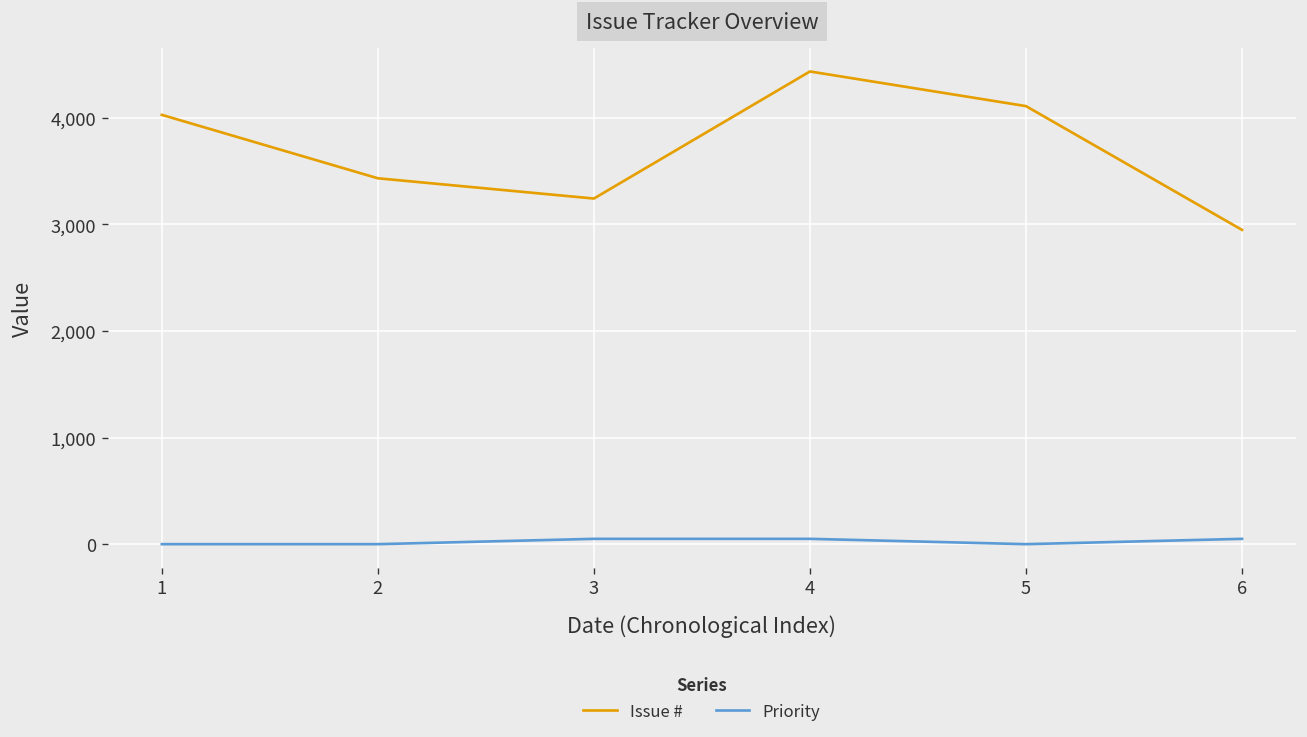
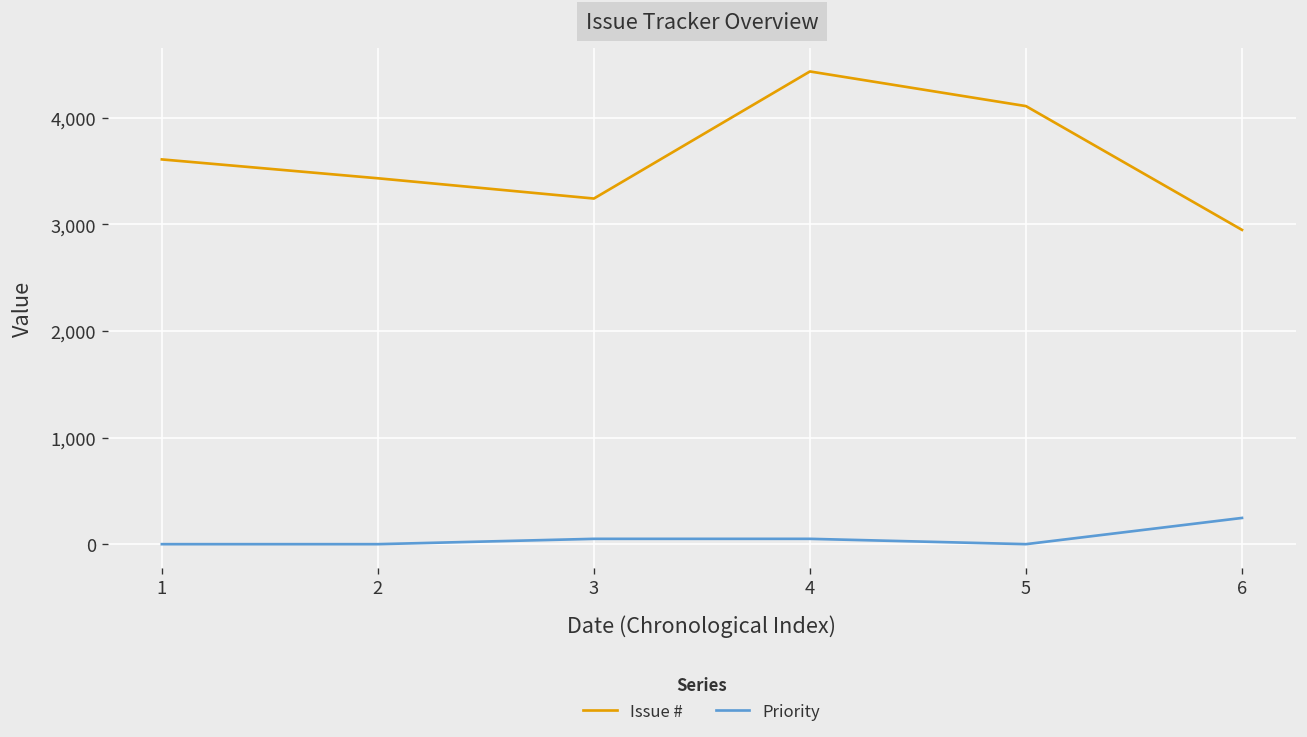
Issue #, 1: 4,000 -> 3,600
Priority, 6: 100 -> 200
